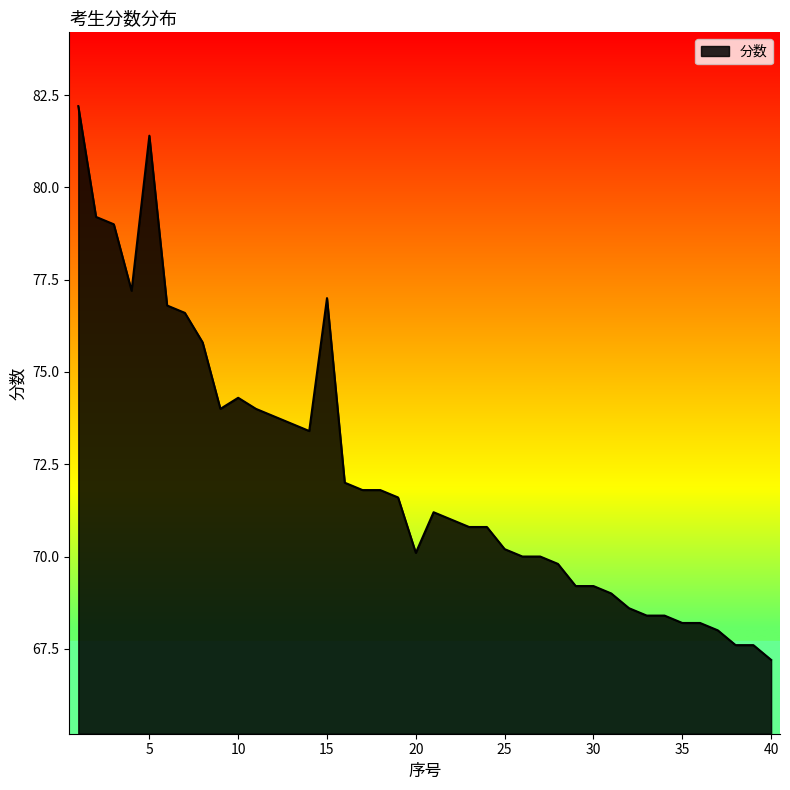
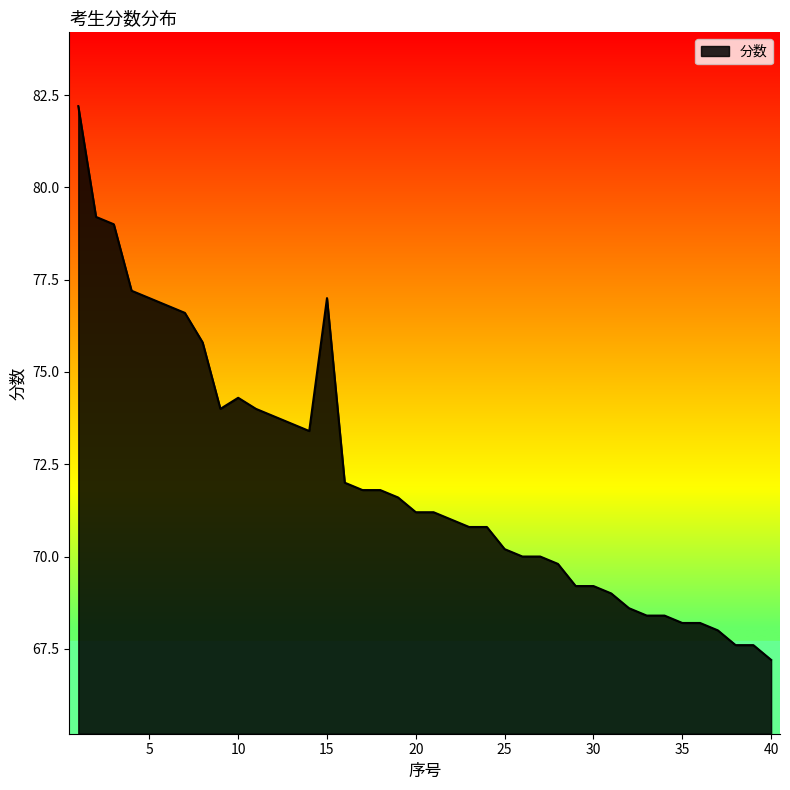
5: 81.4 -> 77.0
20: 70.1 -> 71.2
